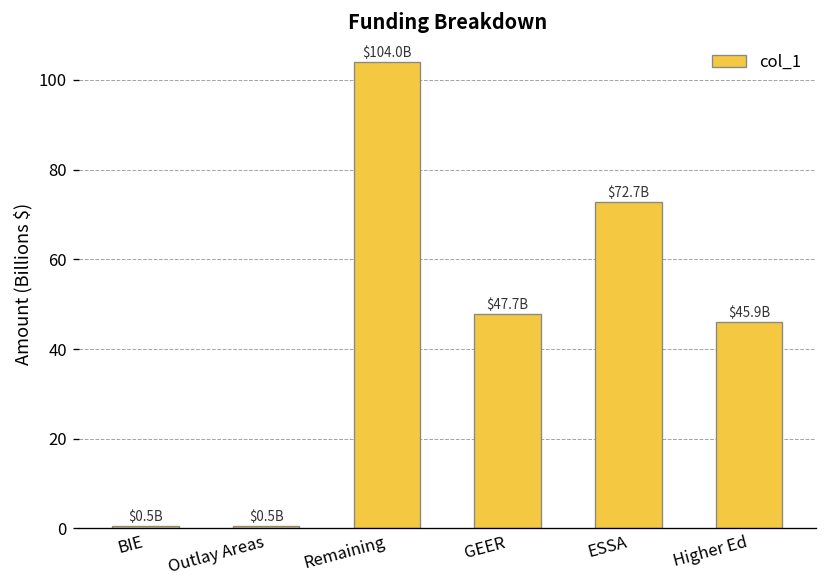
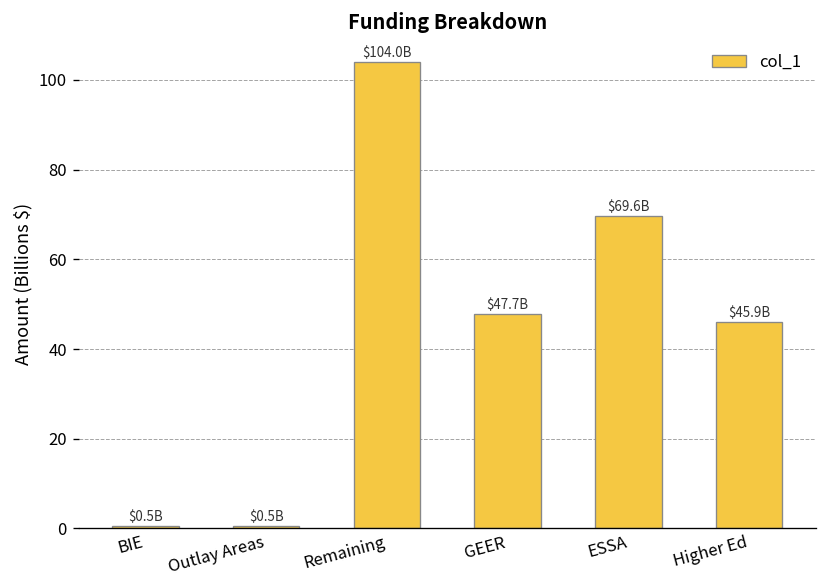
ESSA: $72.7B -> $69.6B
